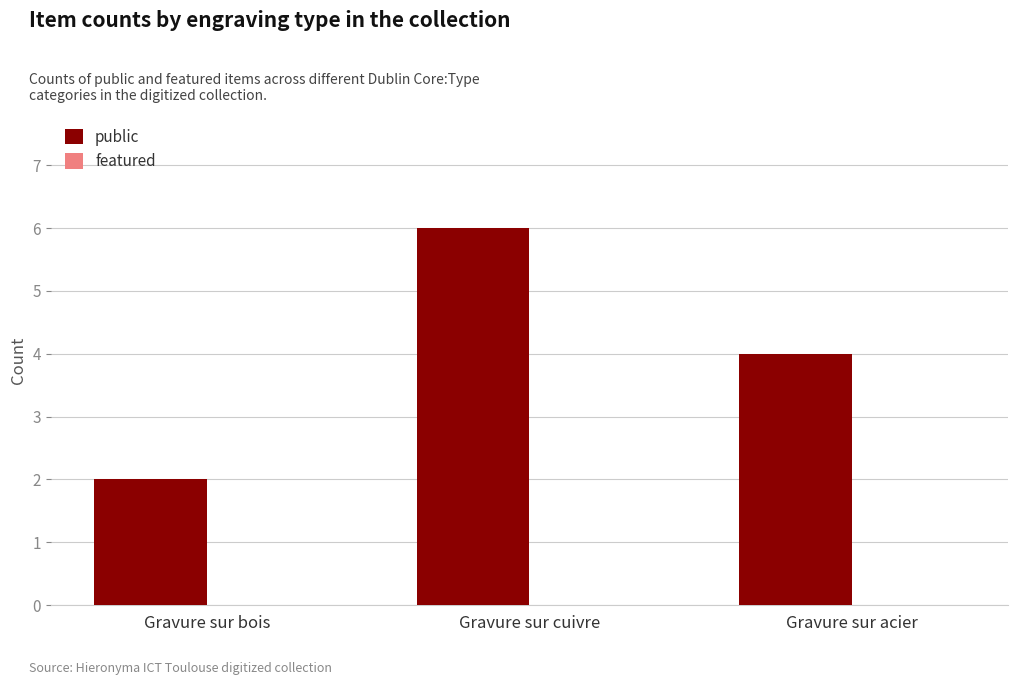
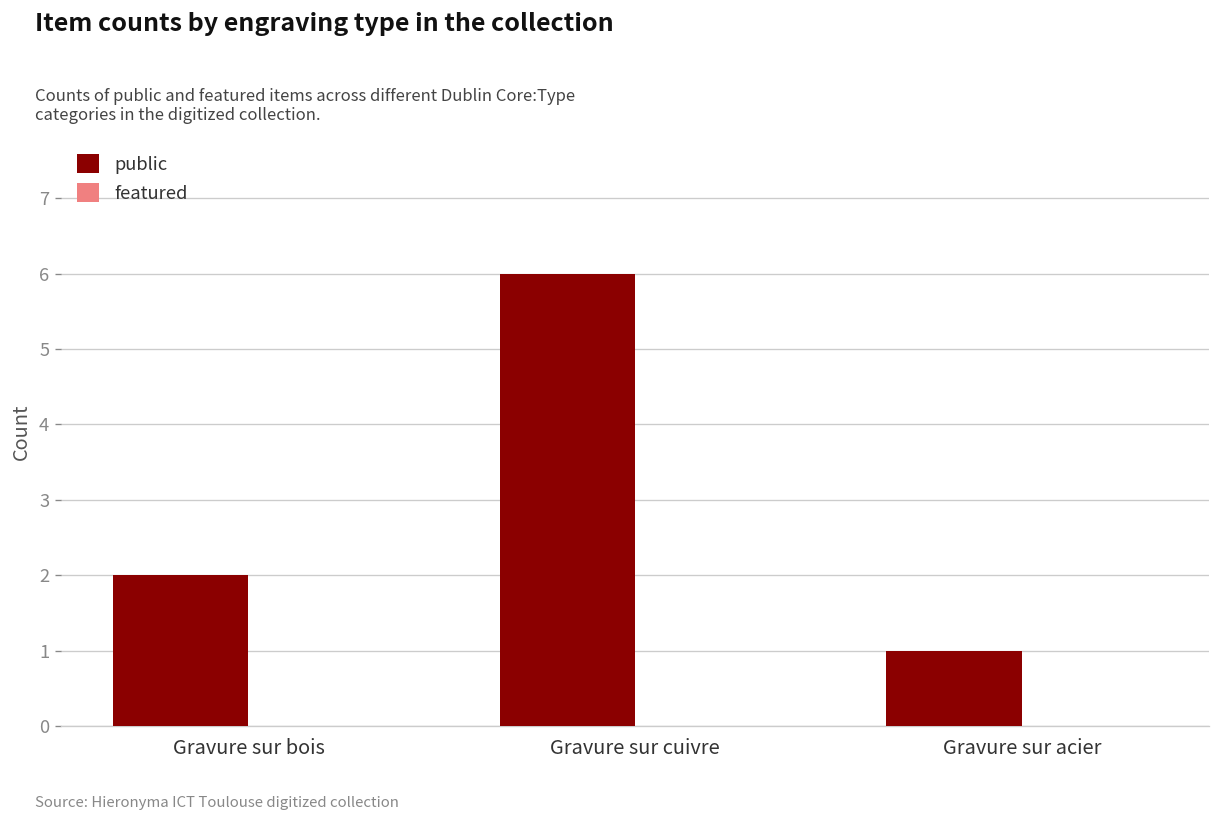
public, Gravure sur acier: 4 -> 1
